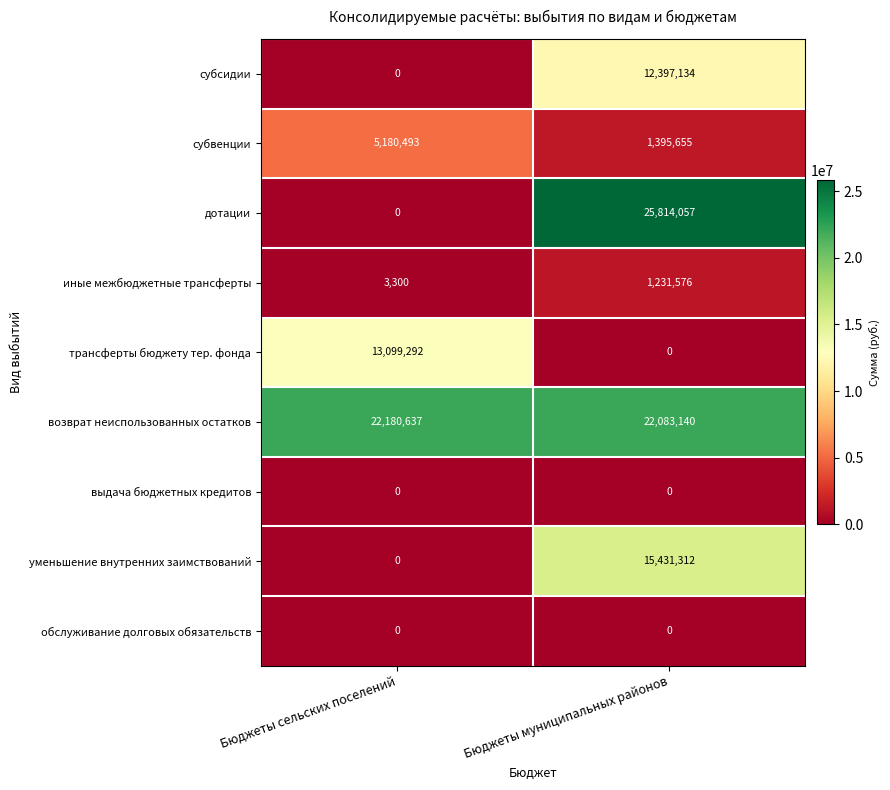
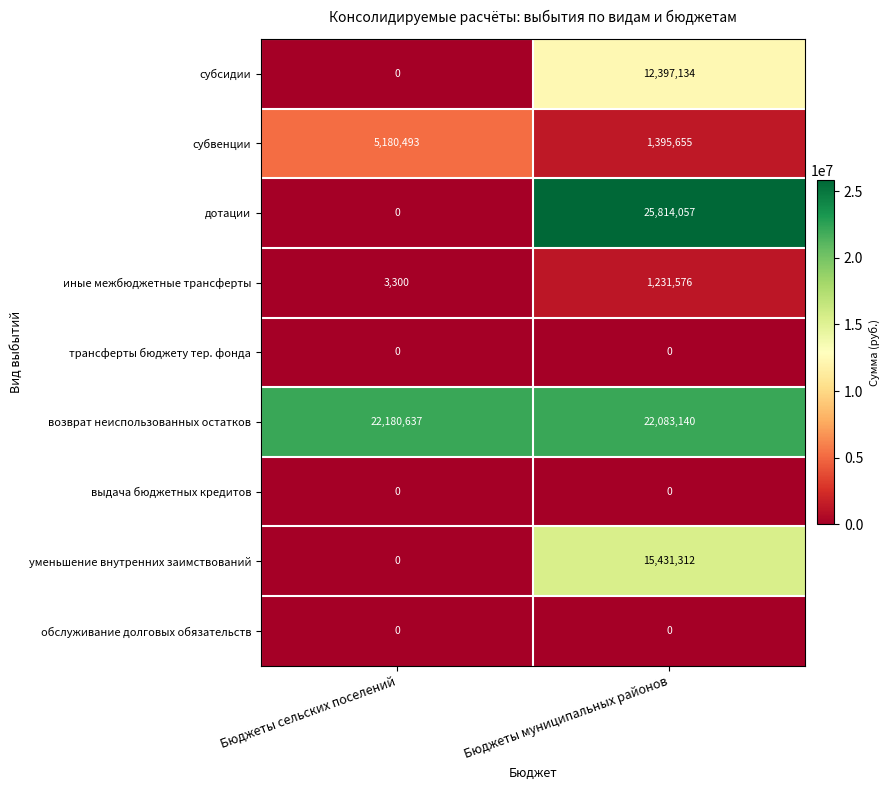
трансферты бюджету тер. фонда, Бюджеты сельских поселений: 13,099,292 -> 0
